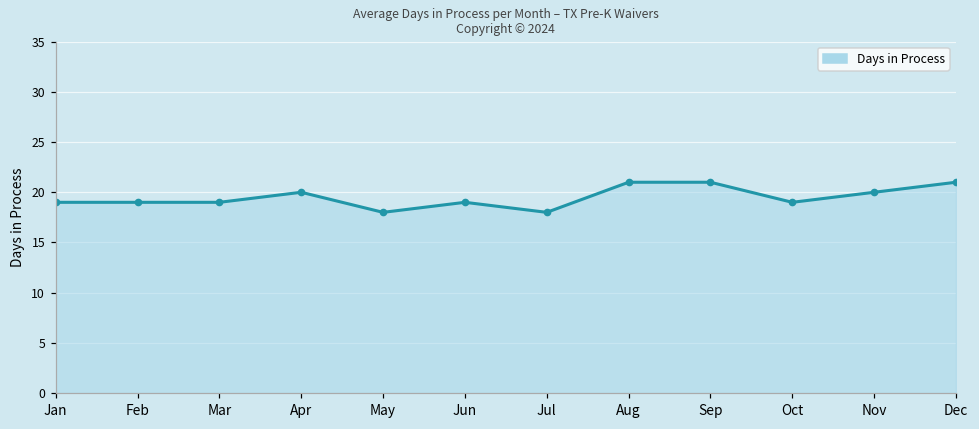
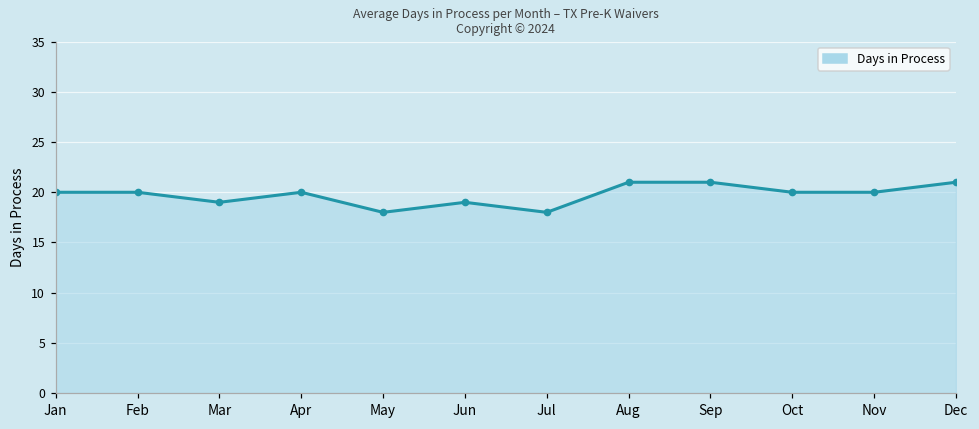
Jan: 19 -> 20
Feb: 19 -> 20
Oct: 19 -> 20
